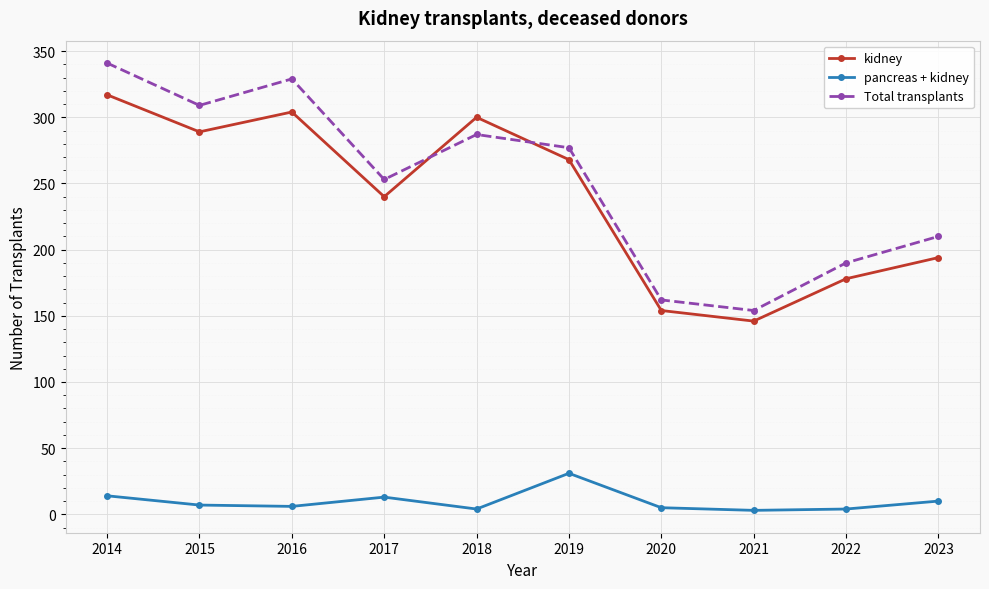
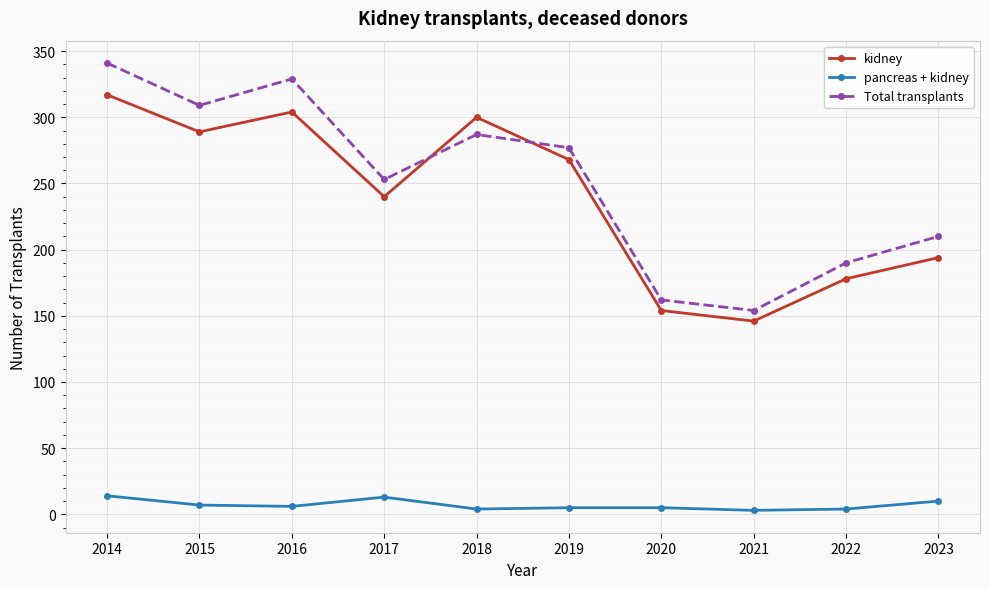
pancreas + kidney, 2019: 31 -> 5
